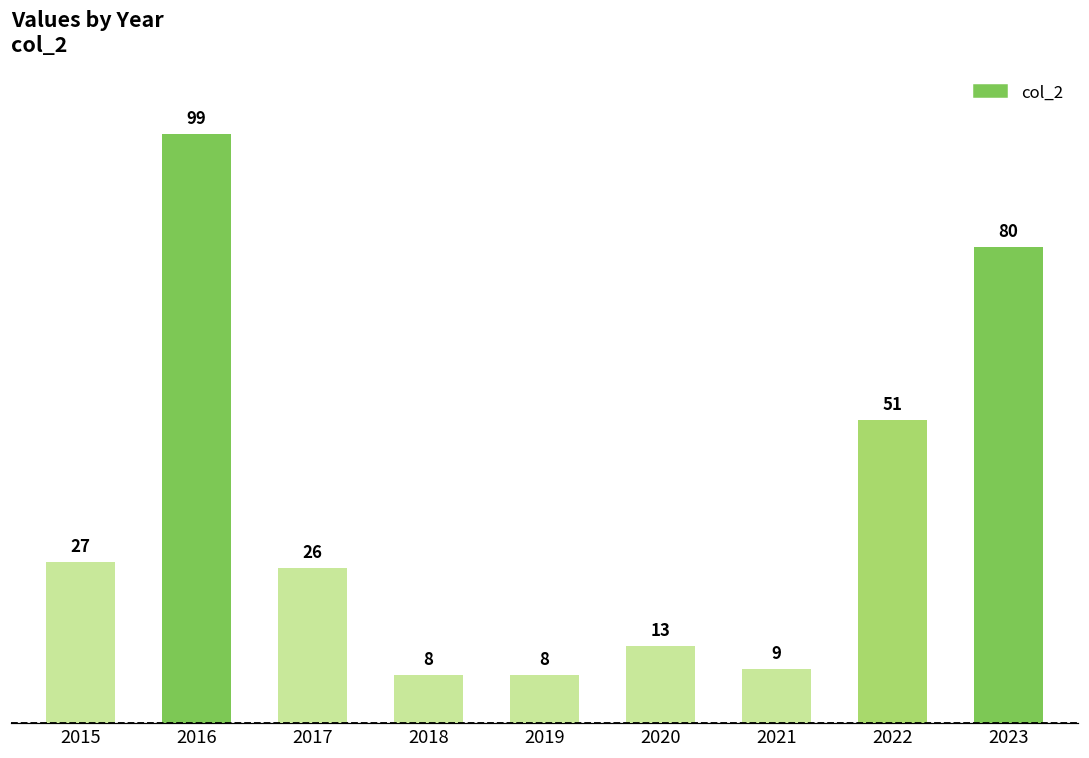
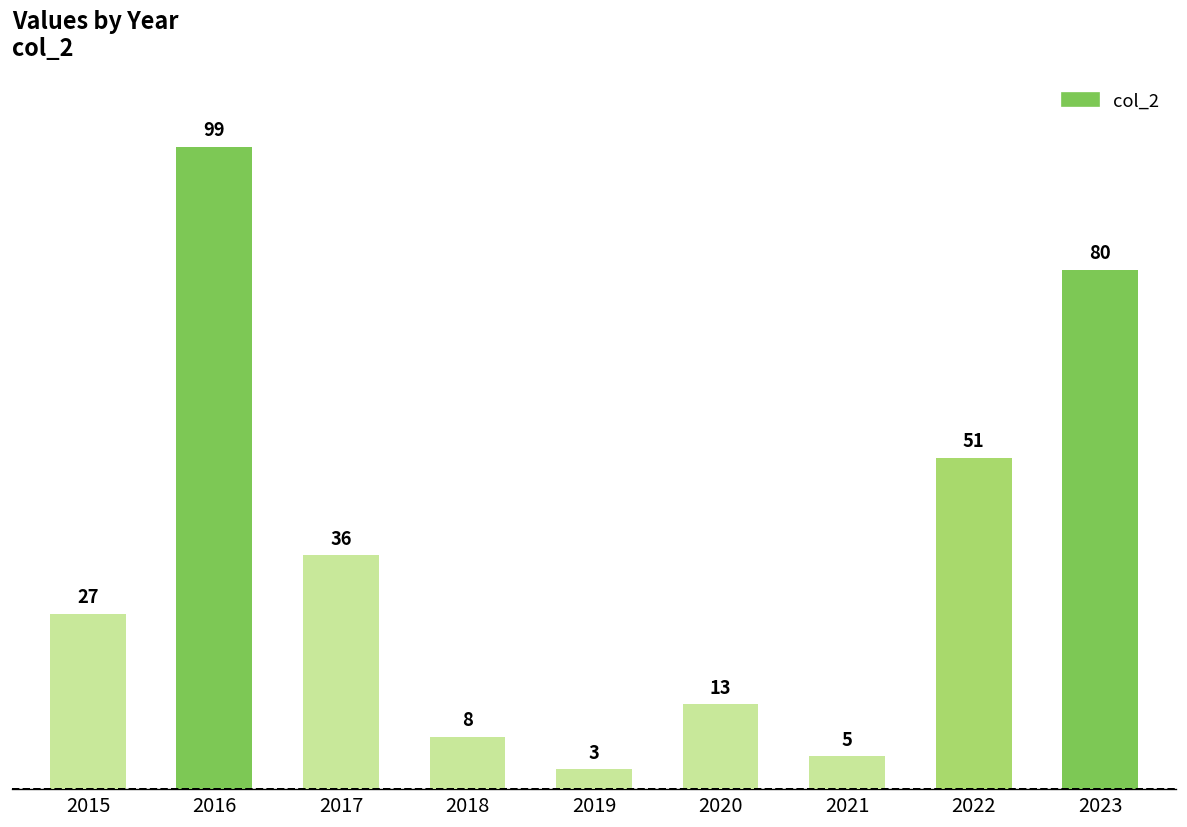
2017: 26 -> 36
2019: 8 -> 3
2021: 9 -> 5
